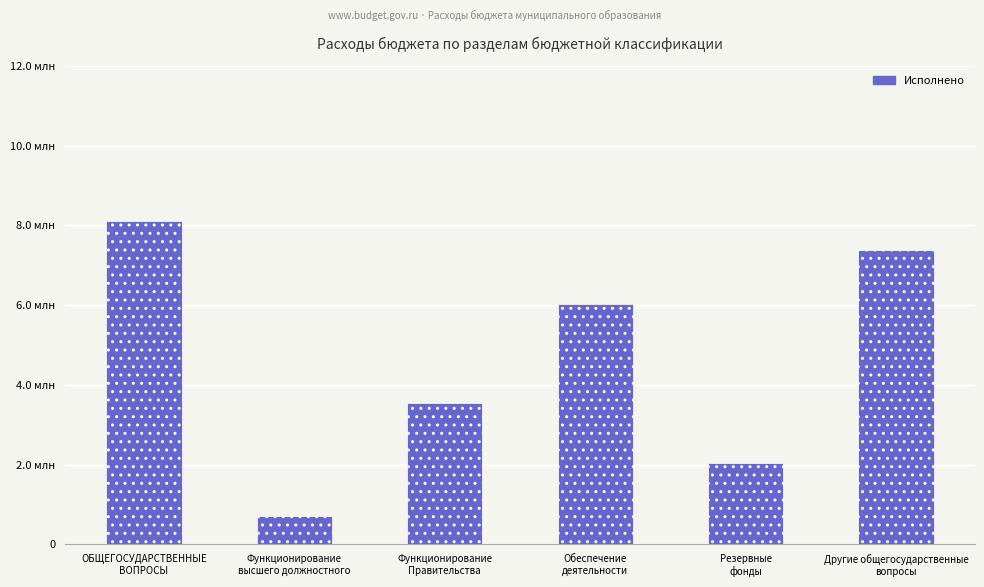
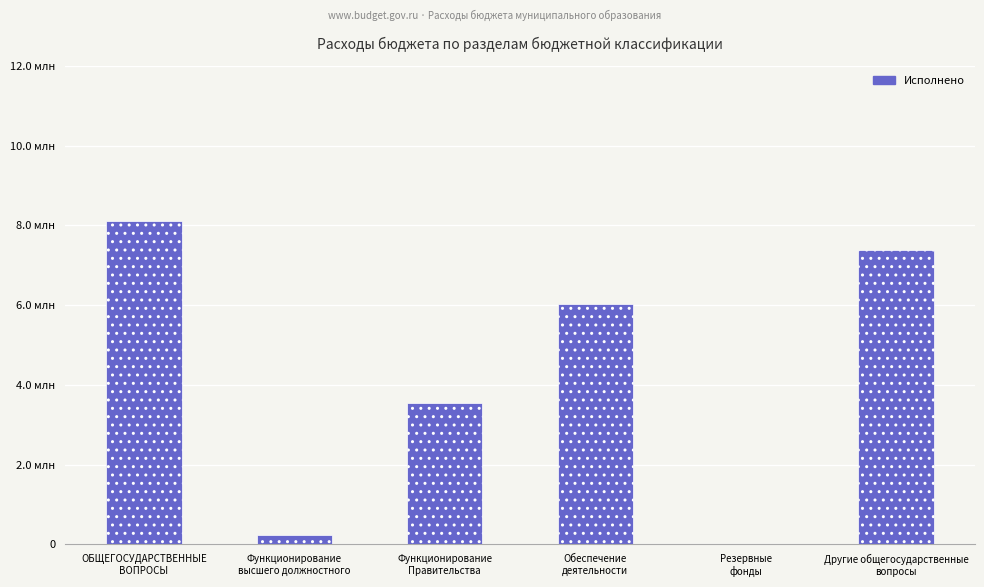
Функционирование высшего должностного: 0.7 млн -> 0.2 млн
Резервные фонды: 2.0 млн -> 0.0 млн
